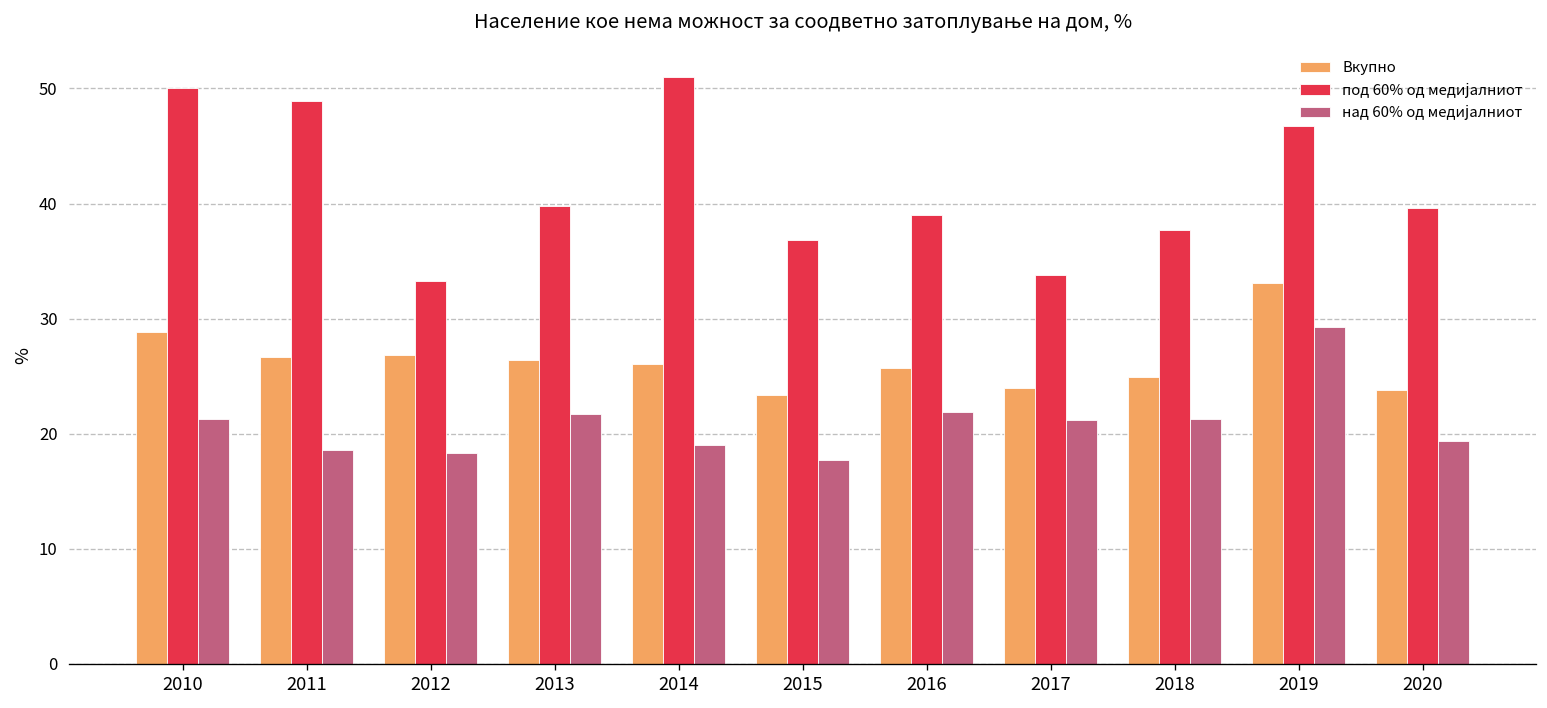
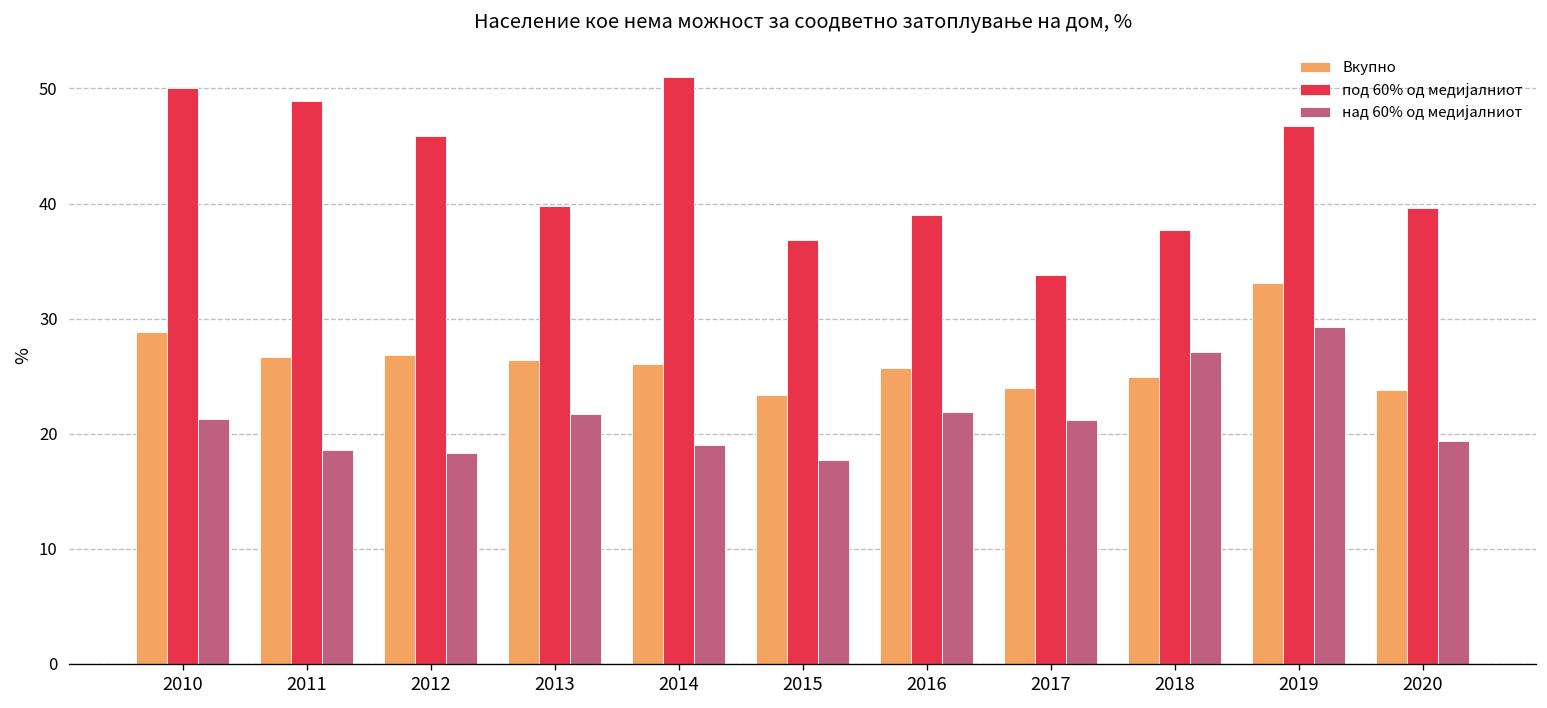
под 60% од медијалниот, 2012: 33 -> 46
над 60% од медијалниот, 2018: 21 -> 27
